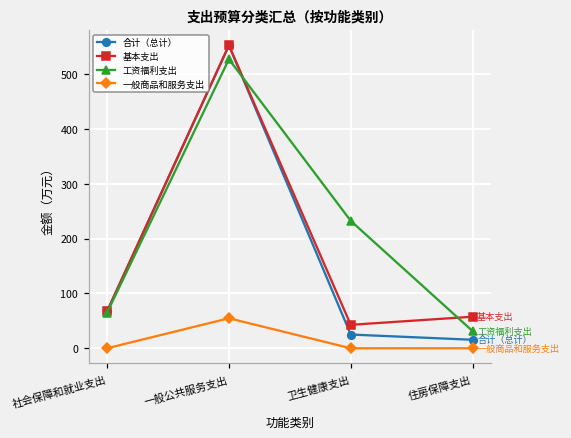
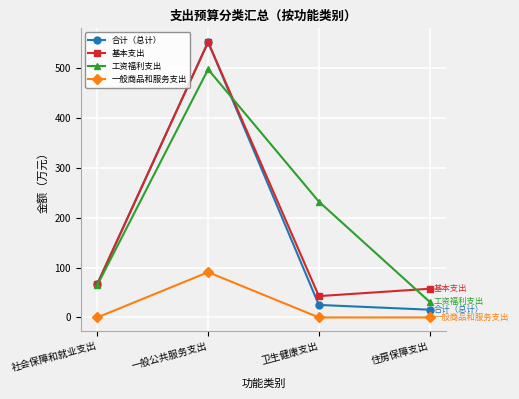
工资福利支出, 一般公共服务支出: 530 -> 500
一般商品和服务支出, 一般公共服务支出: 50 -> 90
